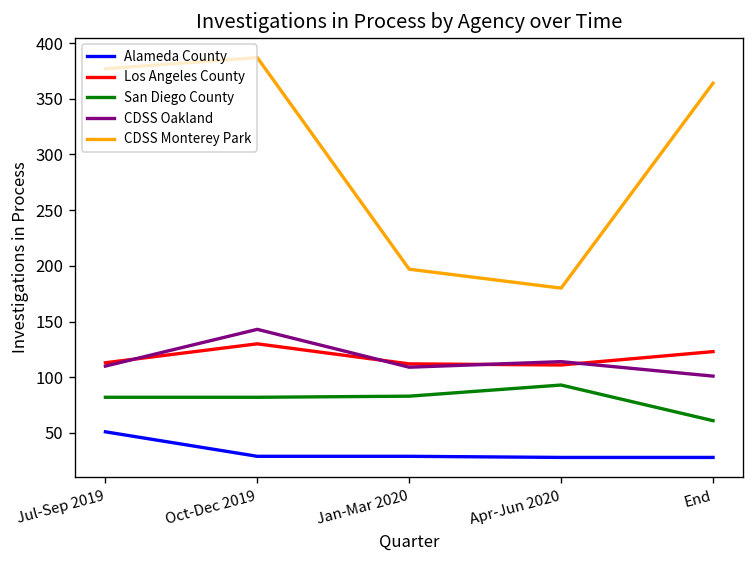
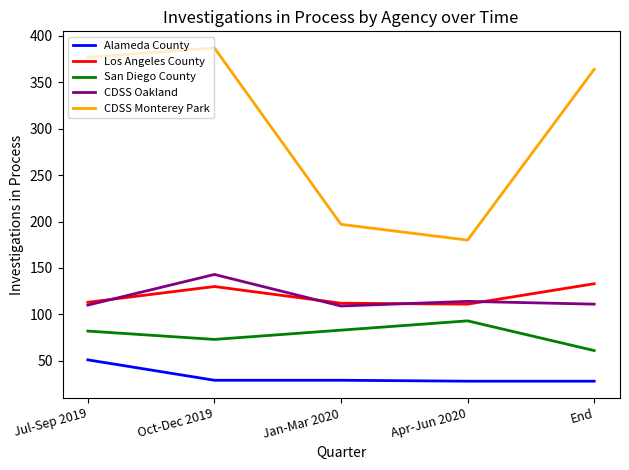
San Diego County, Oct-Dec 2019: 80 -> 70
Los Angeles County, End: 120 -> 130
CDSS Oakland, End: 100 -> 110
